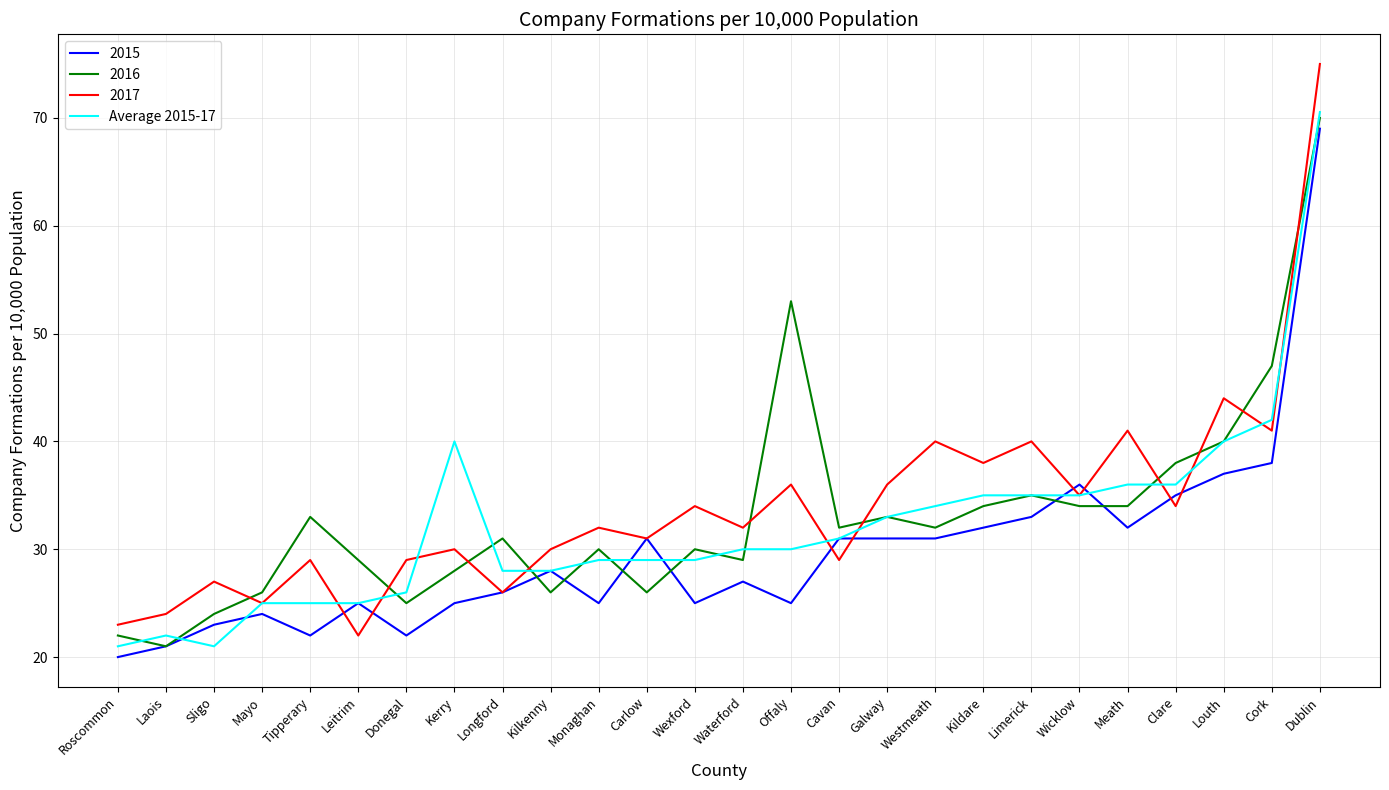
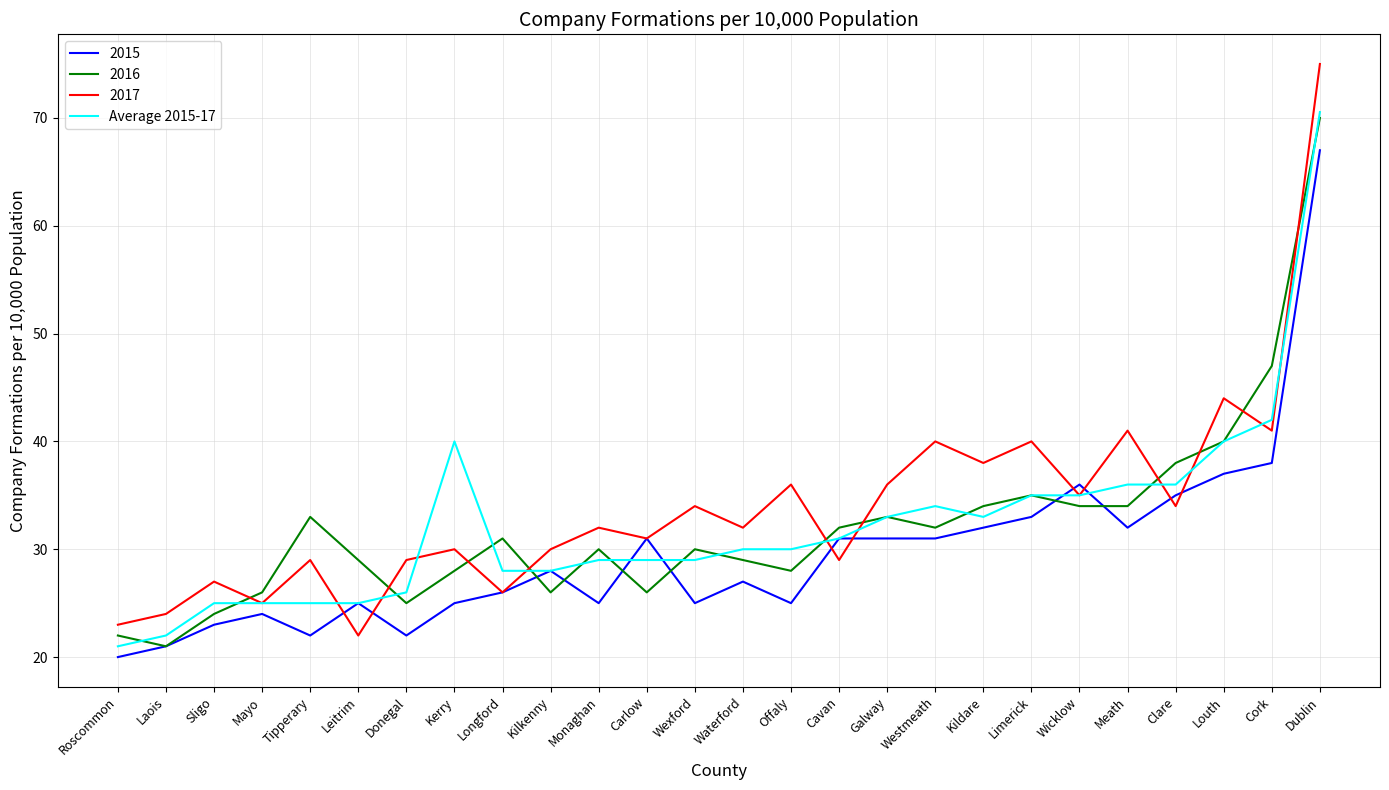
Average 2015-17, Sligo: 21 -> 25
2016, Offaly: 53 -> 28
Average 2015-17, Kildare: 35 -> 33
2015, Dublin: 69 -> 67
